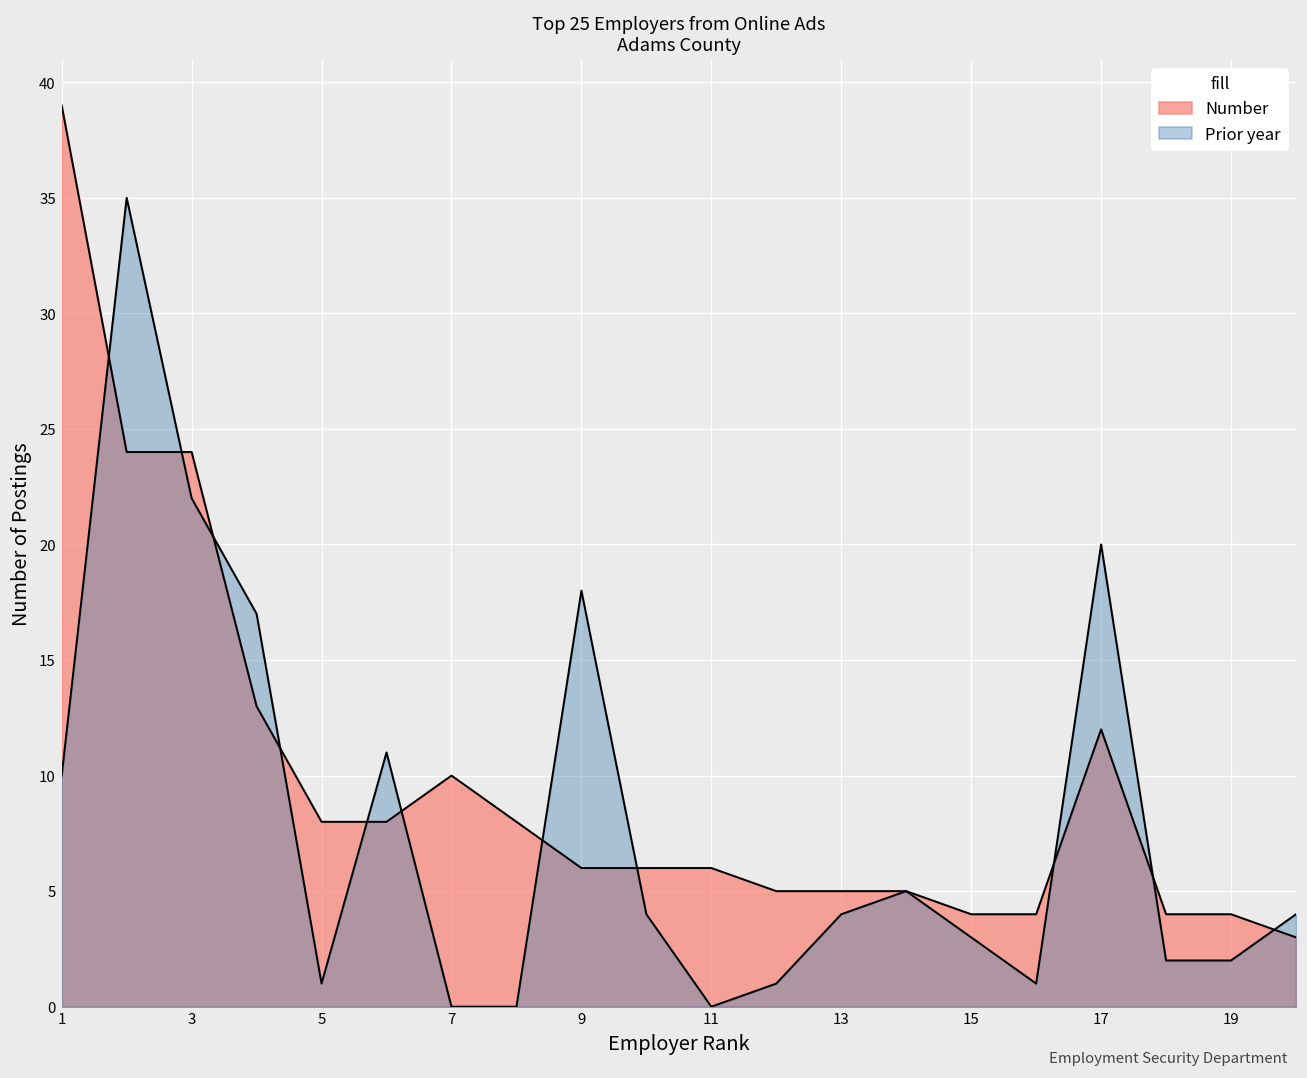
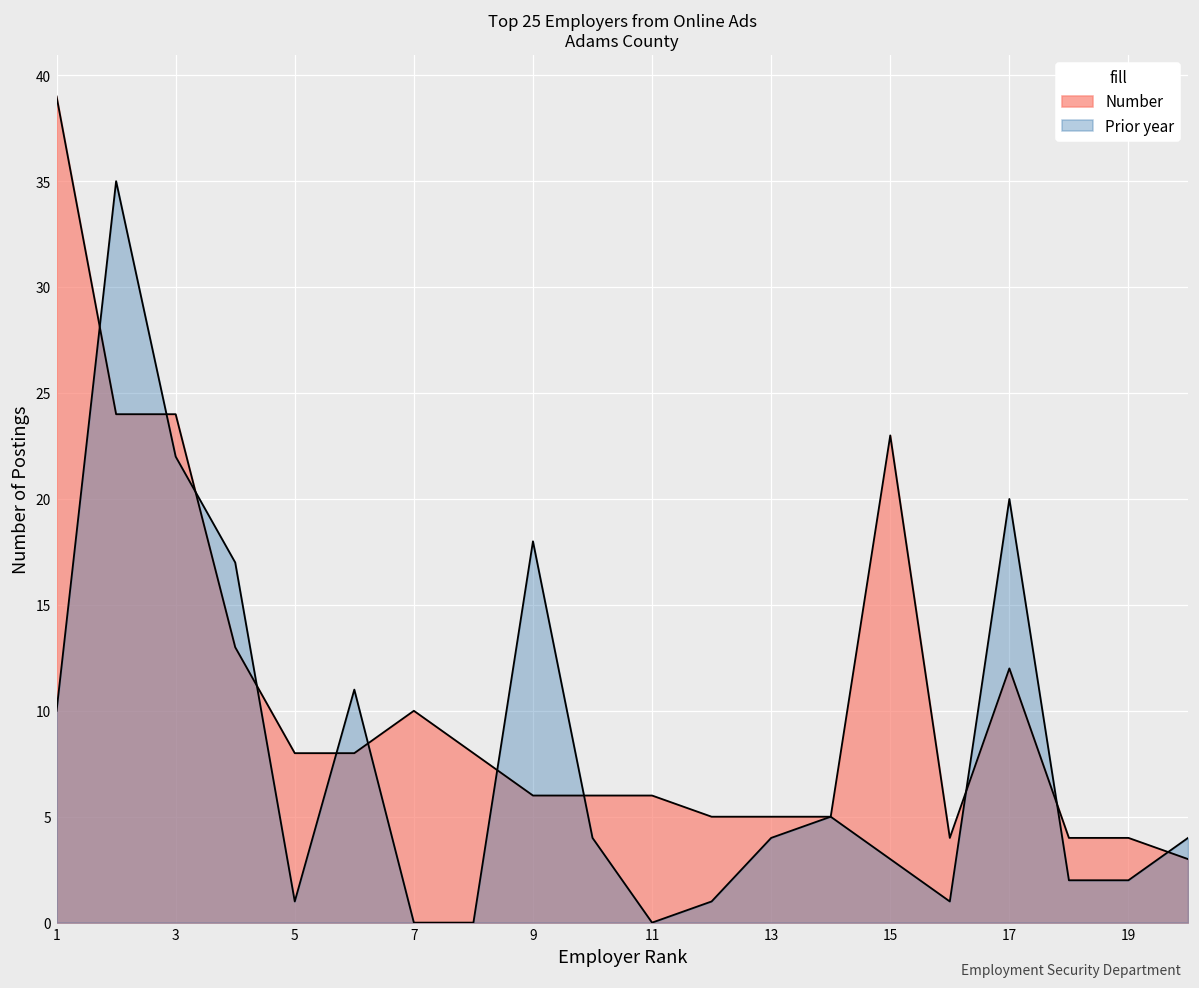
Number, 15: 4 -> 23
